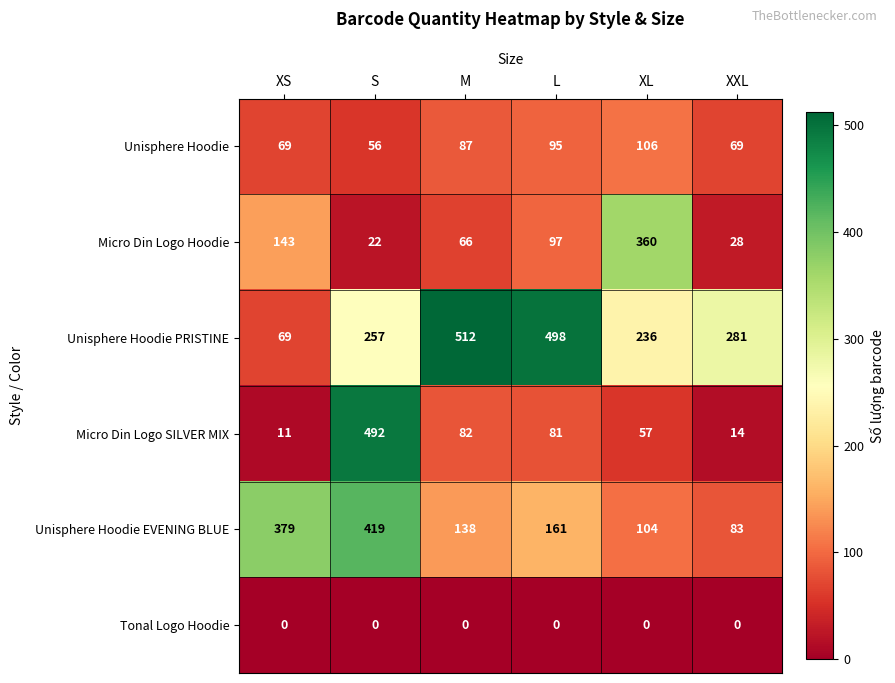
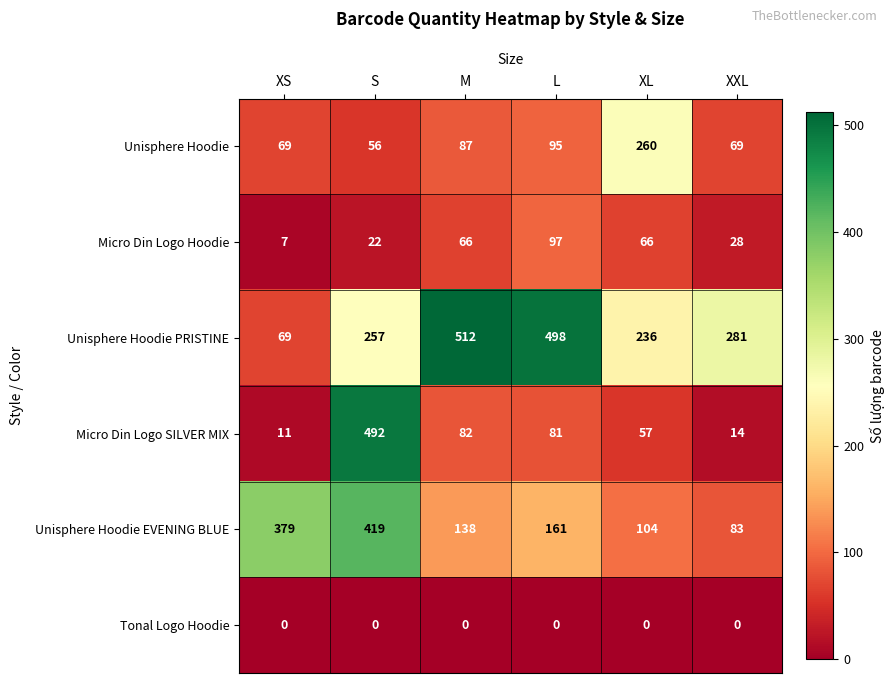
Unisphere Hoodie, XL: 106 -> 260
Micro Din Logo Hoodie, XS: 143 -> 7
Micro Din Logo Hoodie, XL: 360 -> 66
